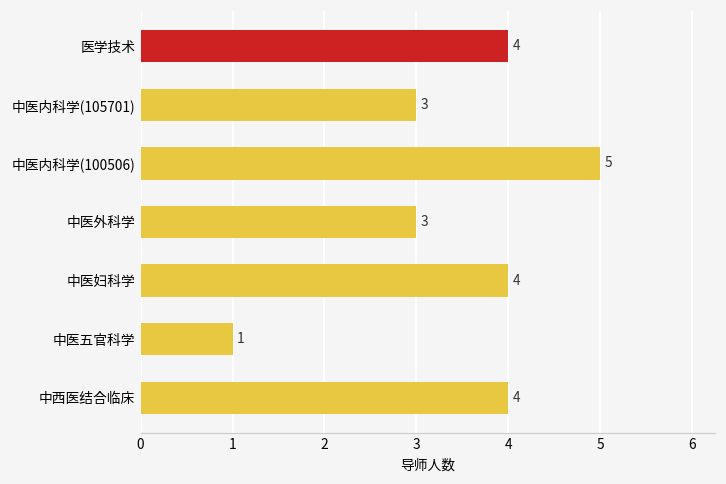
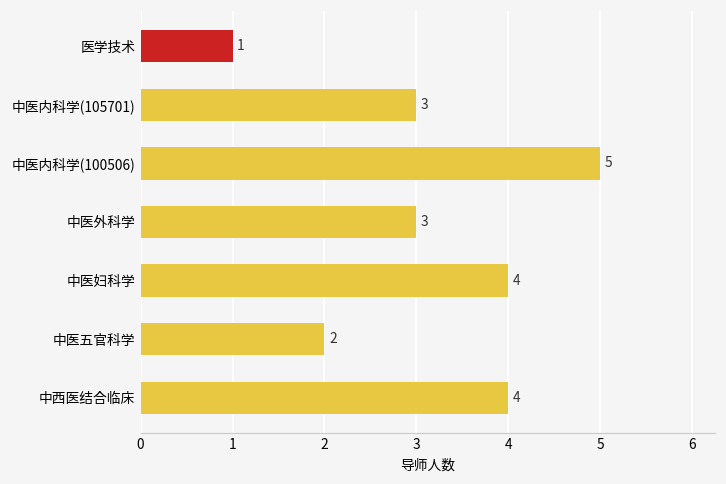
医学技术: 4 -> 1
中医五官科学: 1 -> 2
